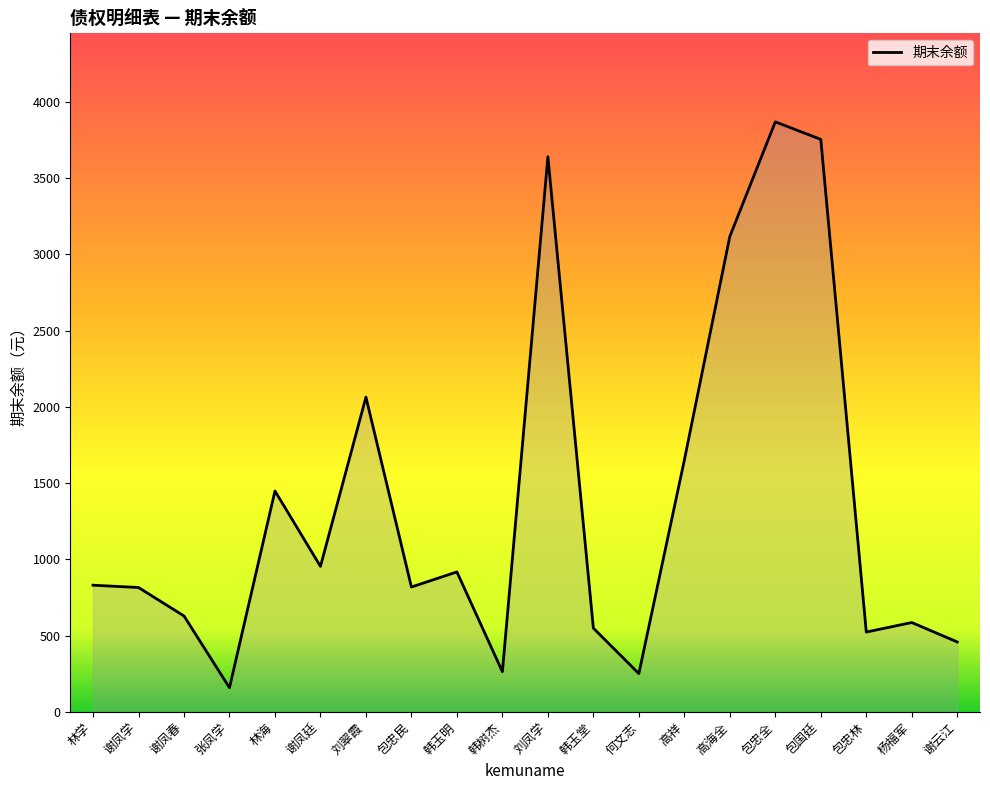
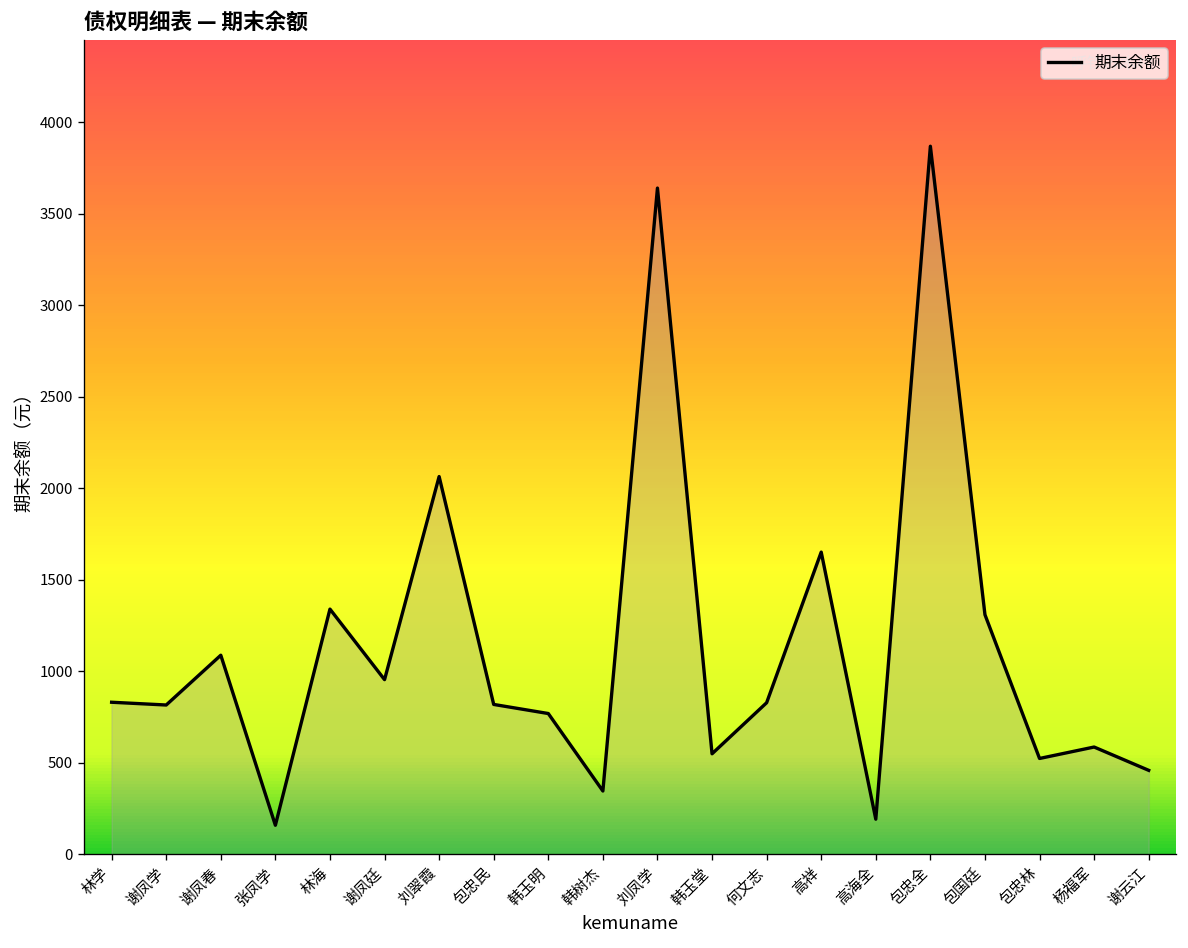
谢凤春: 630 -> 1090
林海: 1450 -> 1340
韩玉明: 920 -> 770
韩树杰: 260 -> 350
何文志: 250 -> 830
高海全: 3120 -> 190
包国廷: 3750 -> 1310
